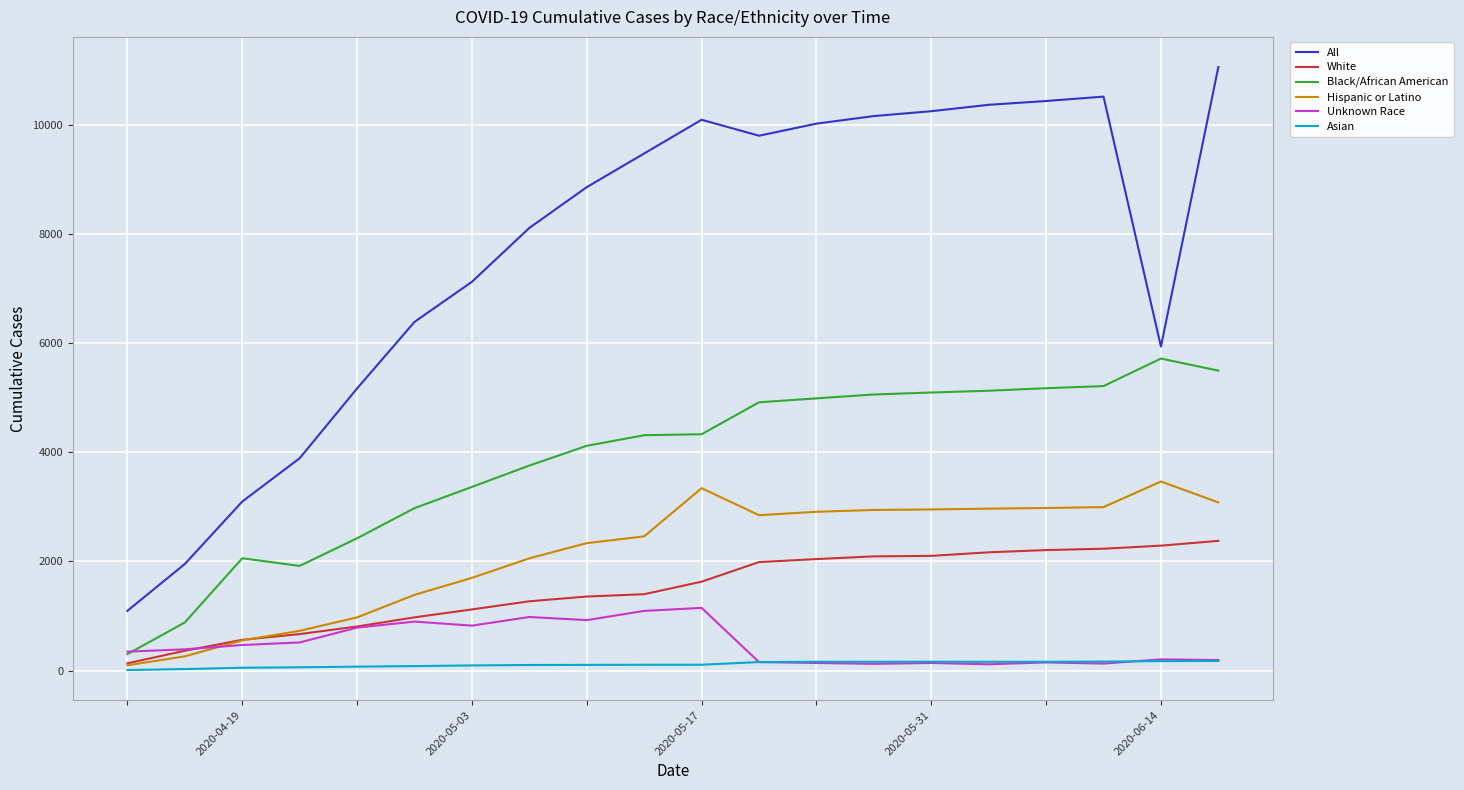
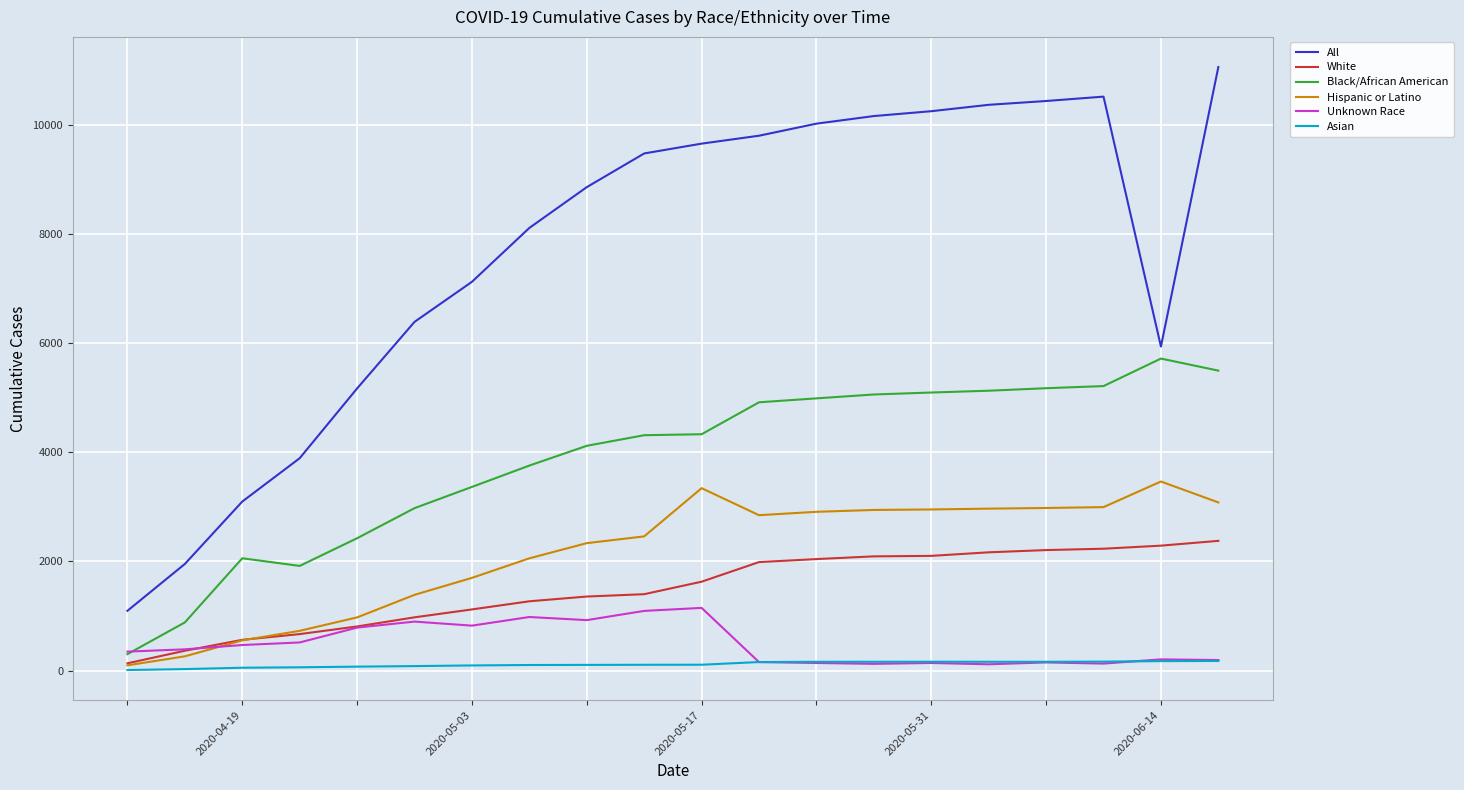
All, 2020-05-17: 10100 -> 9700
